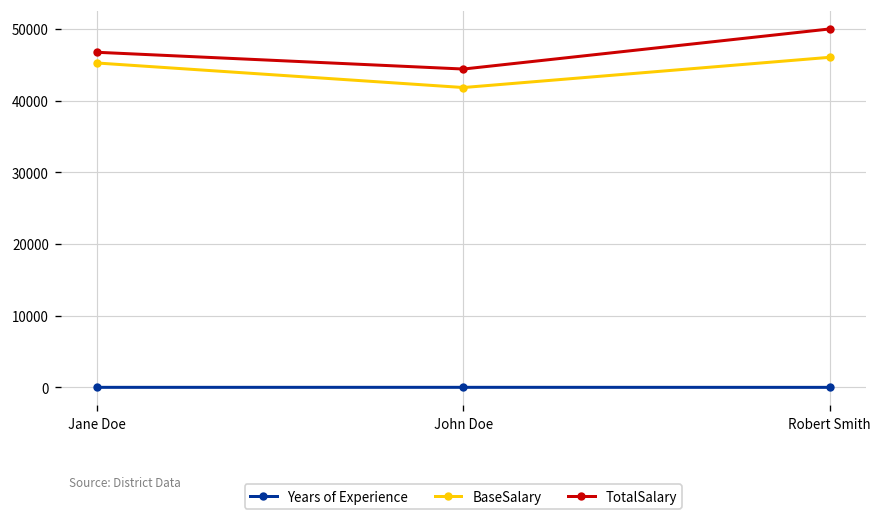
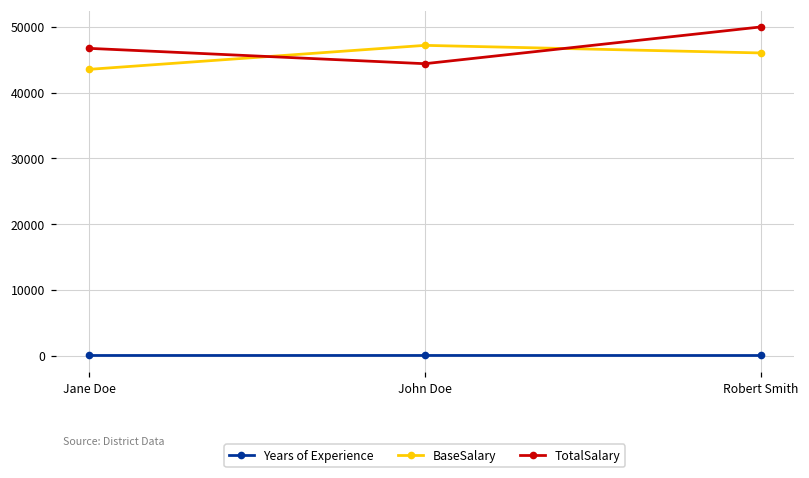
BaseSalary, Jane Doe: 45000 -> 44000
BaseSalary, John Doe: 42000 -> 47000
